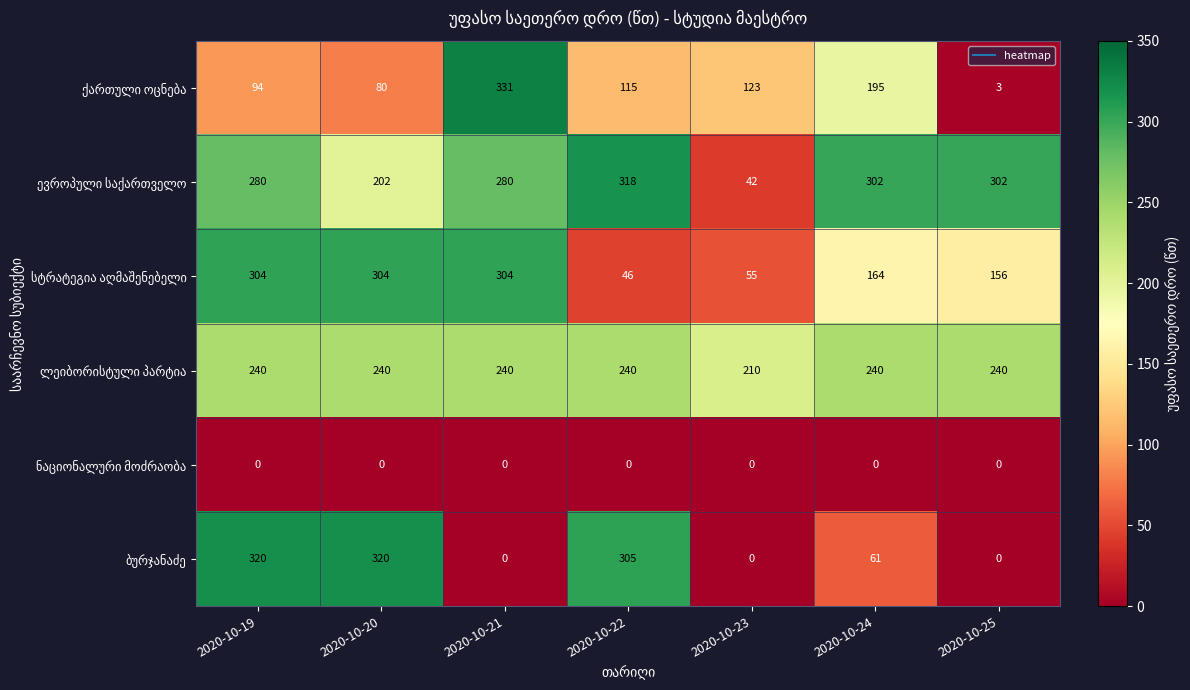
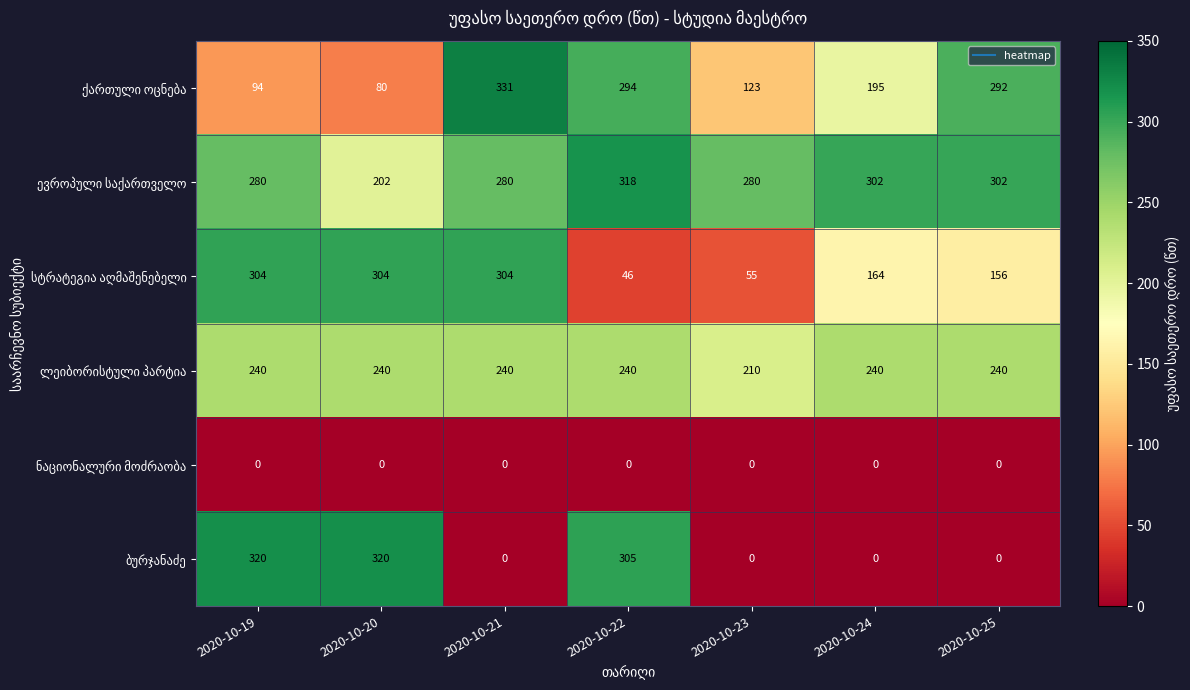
ქართული ოცნება, 2020-10-22: 115 -> 294
ქართული ოცნება, 2020-10-25: 3 -> 292
ევროპული საქართველო, 2020-10-23: 42 -> 280
ბურჯანაძე, 2020-10-24: 61 -> 0
